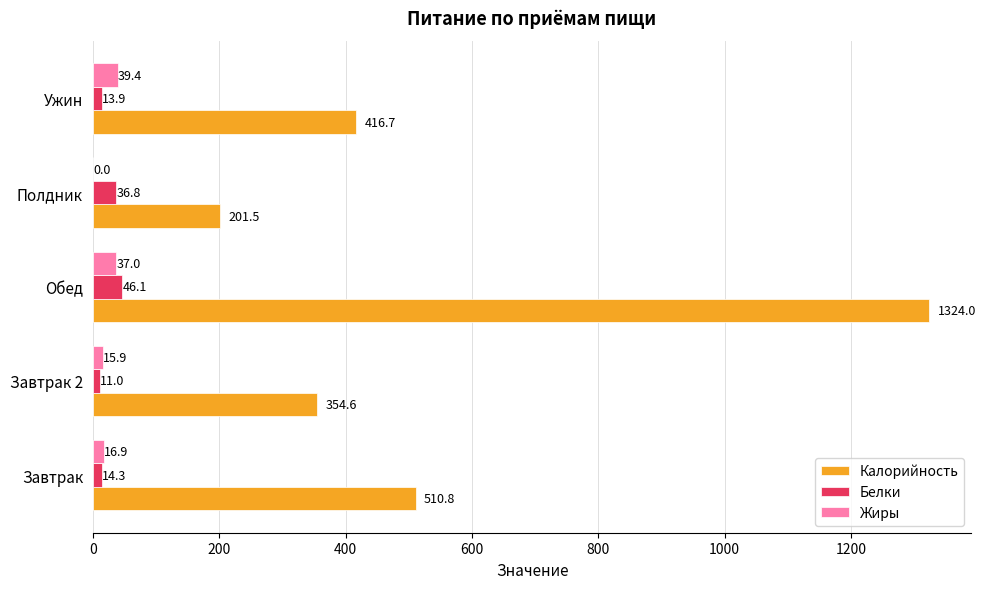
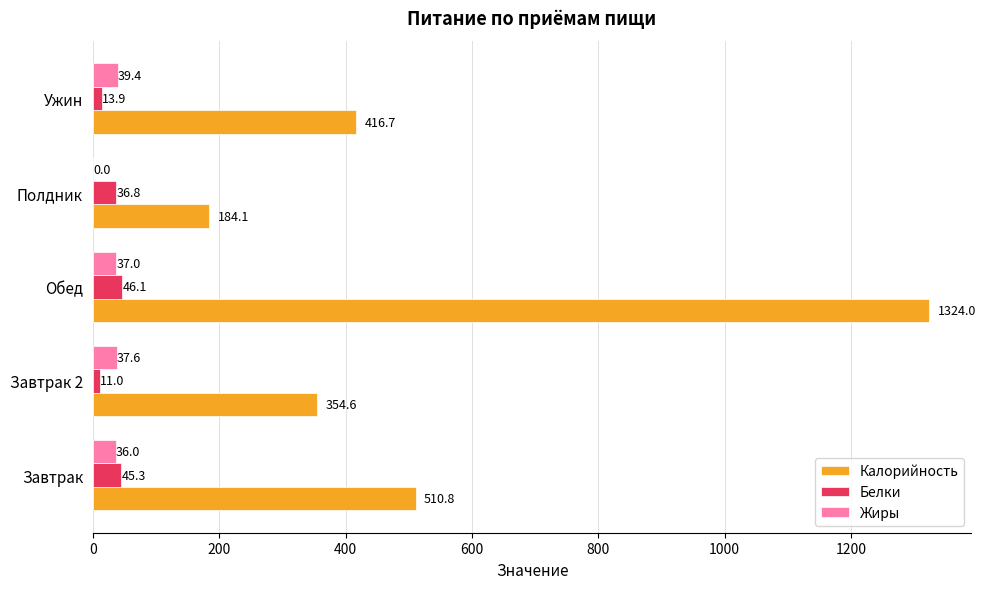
Калорийность, Полдник: 201.5 -> 184.1
Жиры, Завтрак 2: 15.9 -> 37.6
Жиры, Завтрак: 16.9 -> 36.0
Белки, Завтрак: 14.3 -> 45.3
